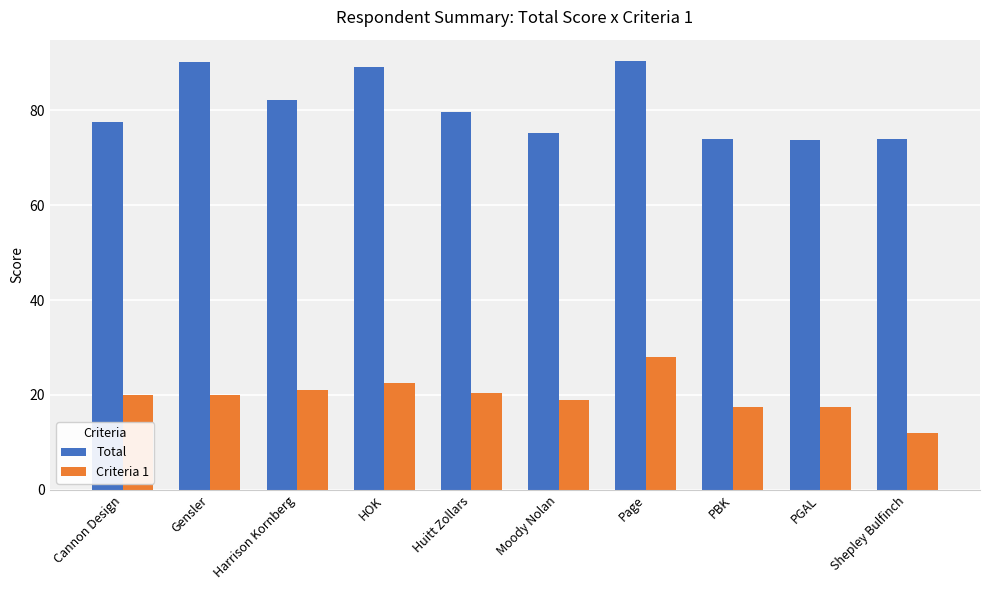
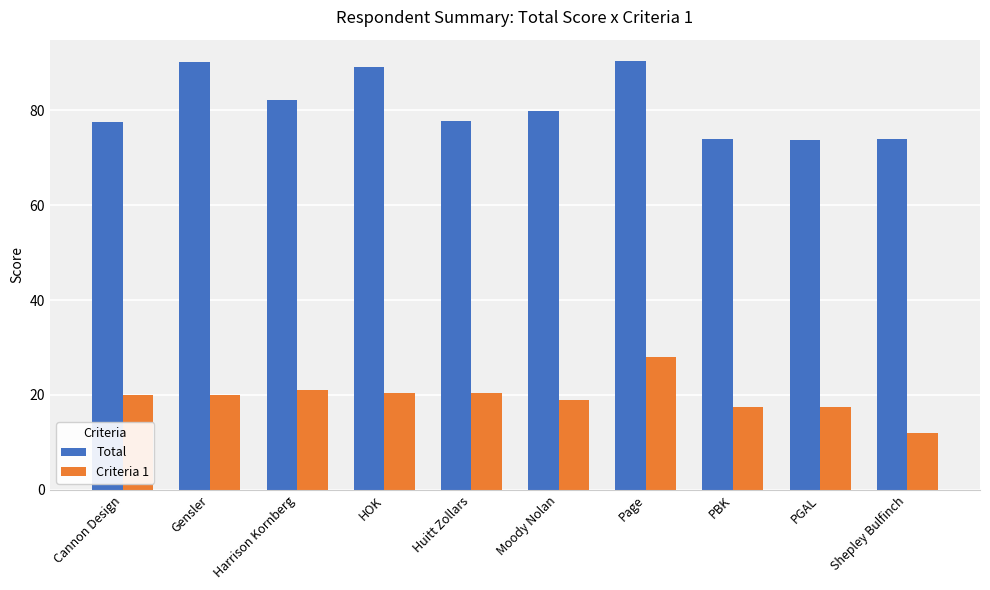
Criteria 1, HOK: 23 -> 21
Total, Huitt Zollars: 80 -> 78
Total, Moody Nolan: 75 -> 80
